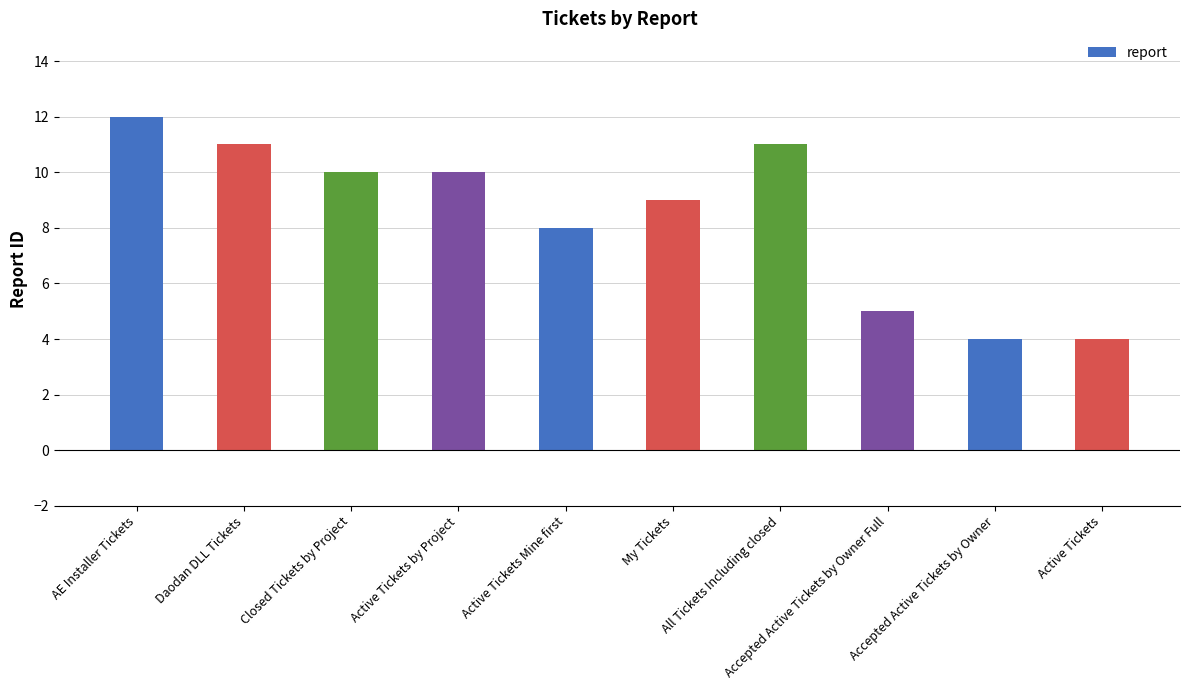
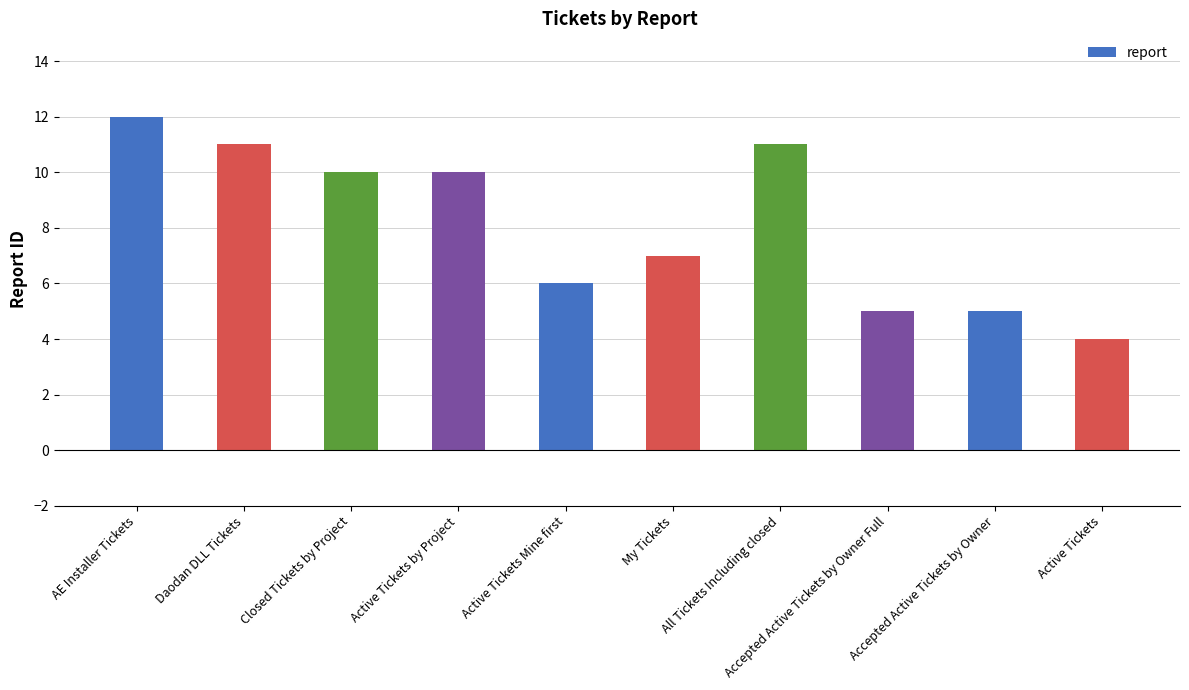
Active Tickets Mine first: 8 -> 6
My Tickets: 9 -> 7
Accepted Active Tickets by Owner: 4 -> 5
